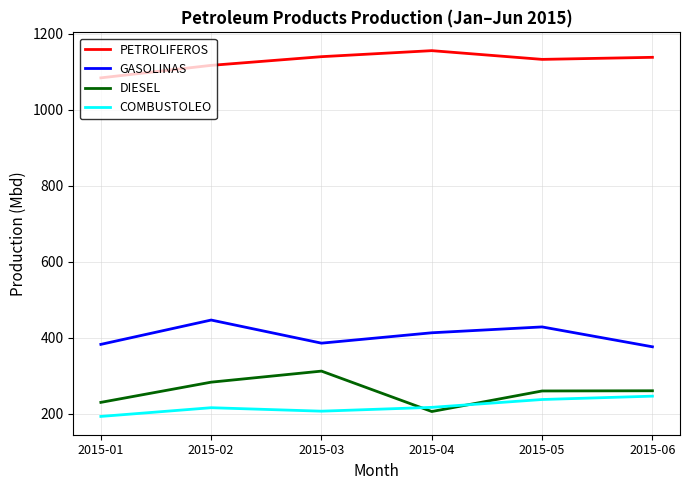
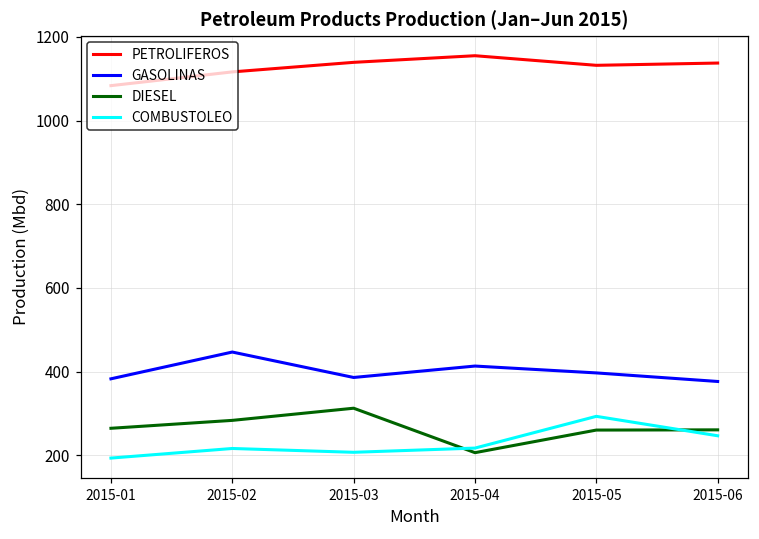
DIESEL, 2015-01: 230 -> 260
GASOLINAS, 2015-05: 430 -> 400
COMBUSTOLEO, 2015-05: 240 -> 290
